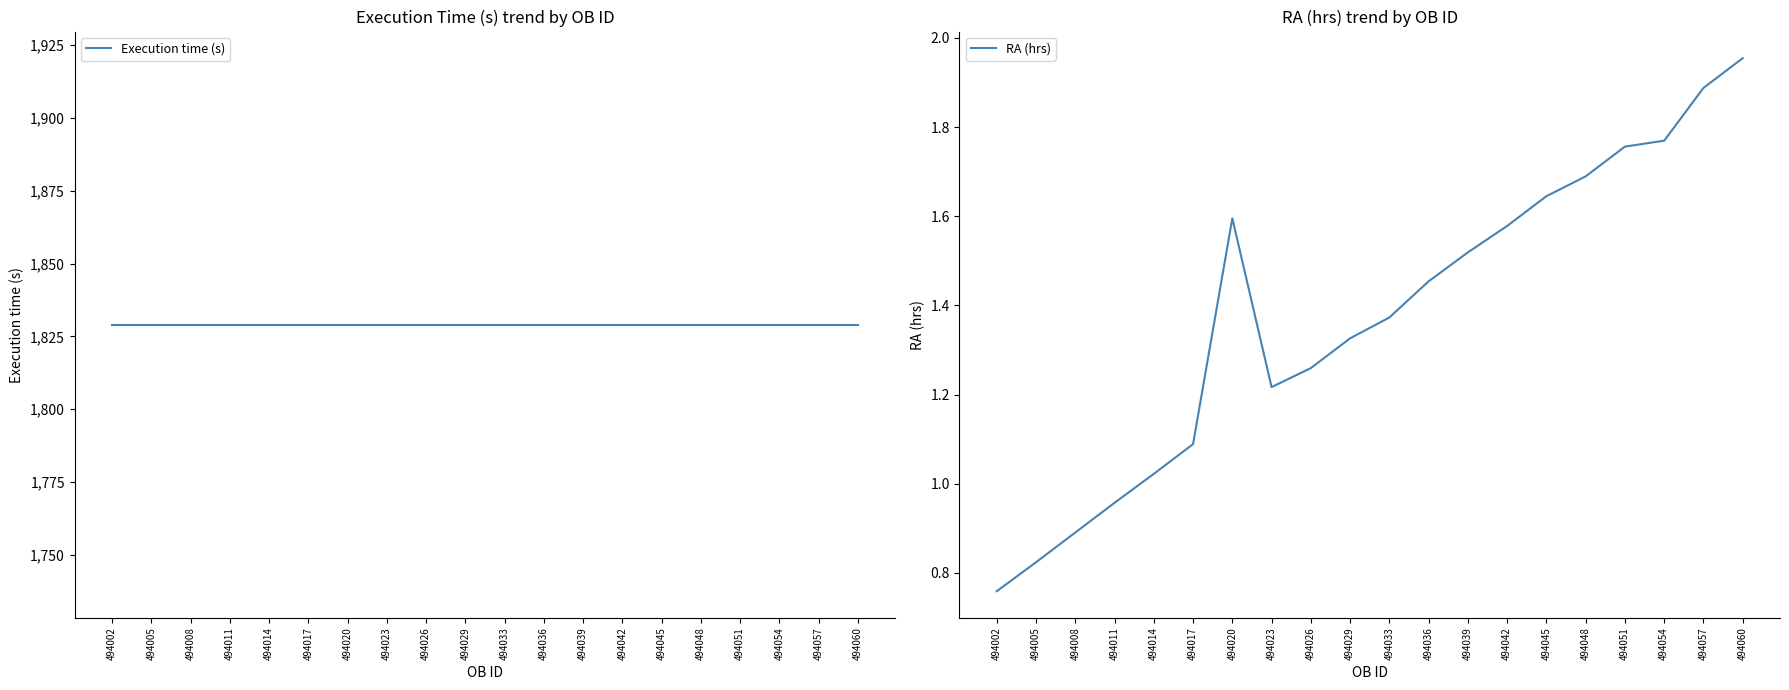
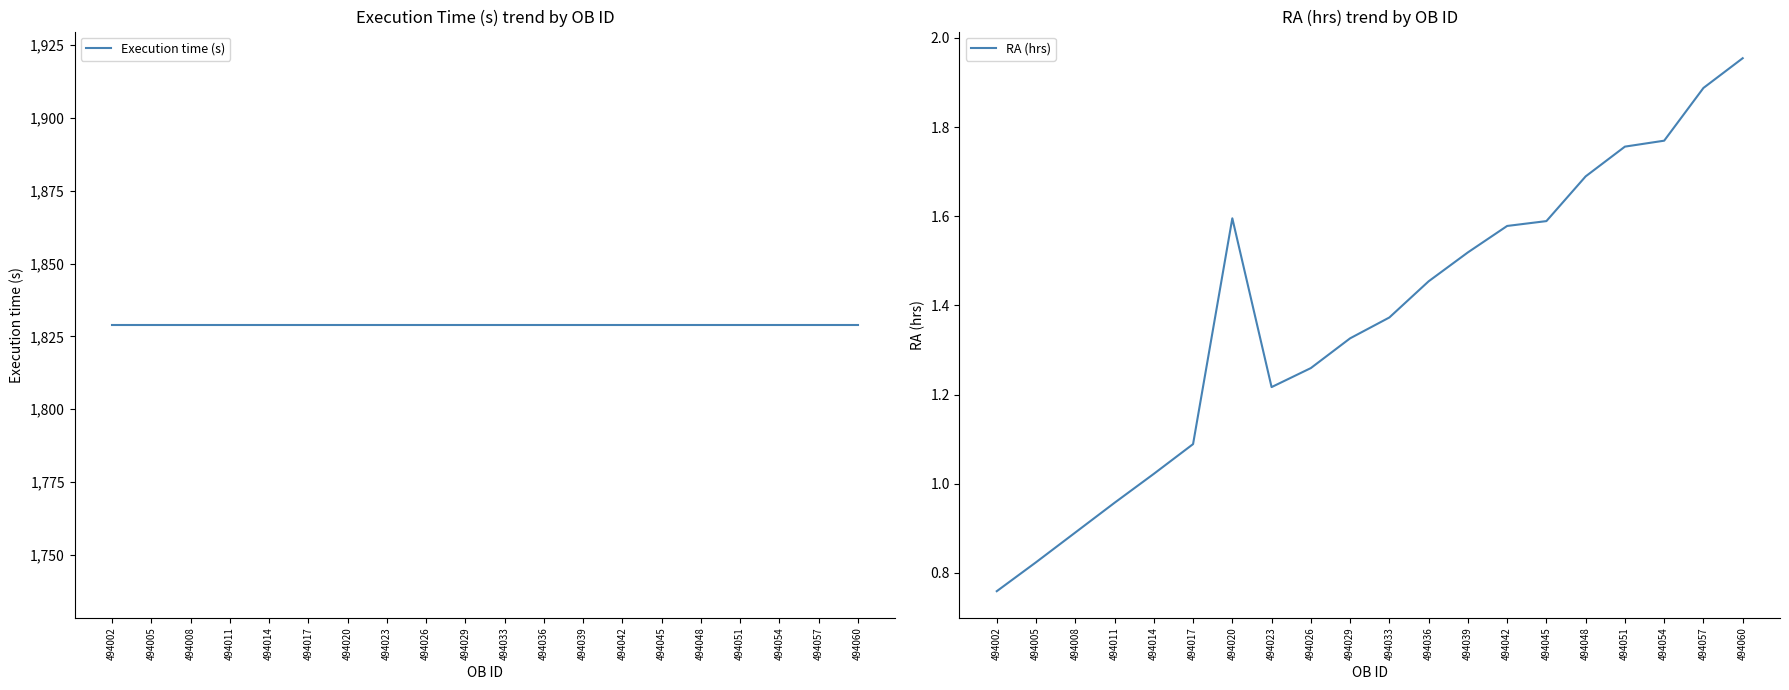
RA (hrs) trend by OB ID, 494045: 1.65 -> 1.59
